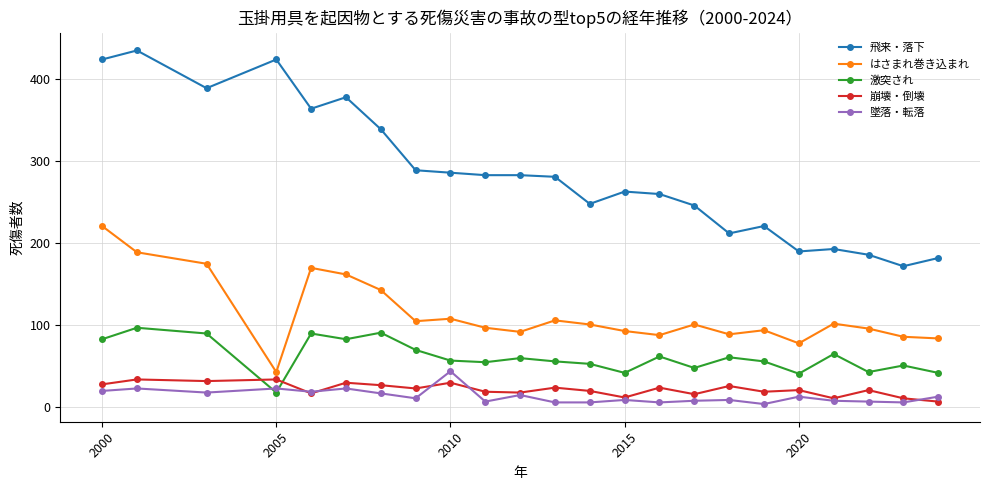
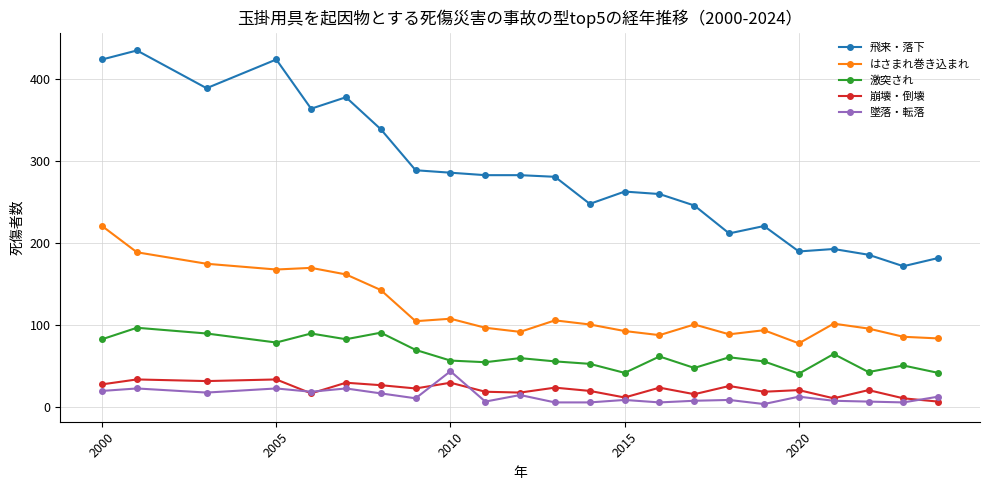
はさまれ巻き込まれ, 2005: 40 -> 170
激突され, 2005: 20 -> 80
